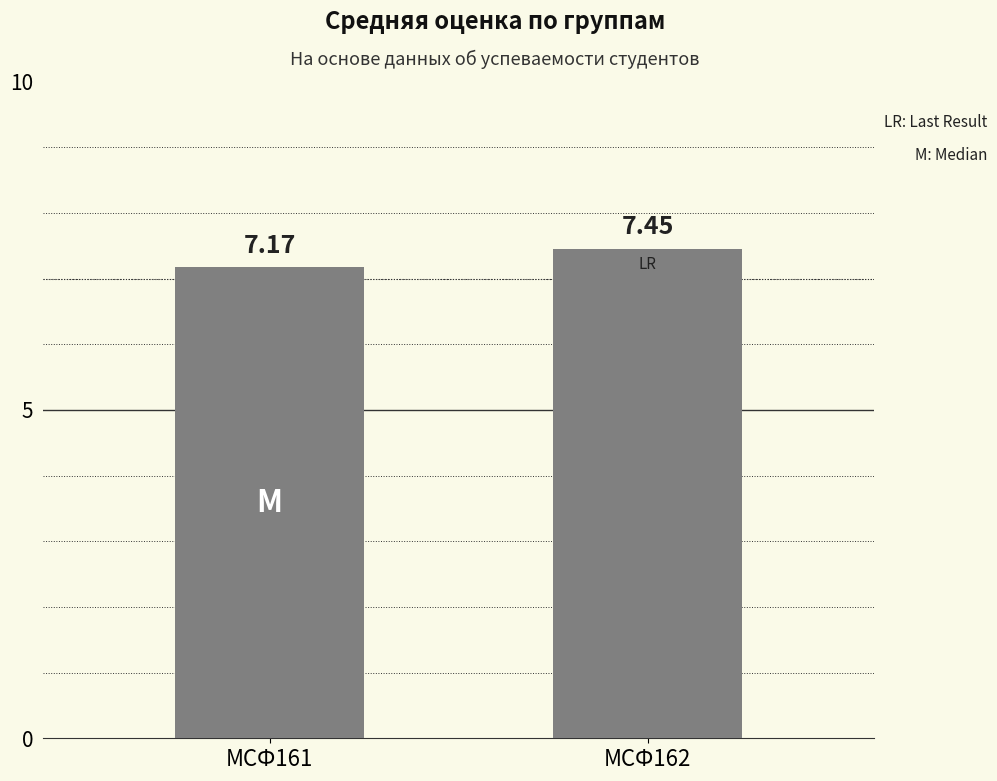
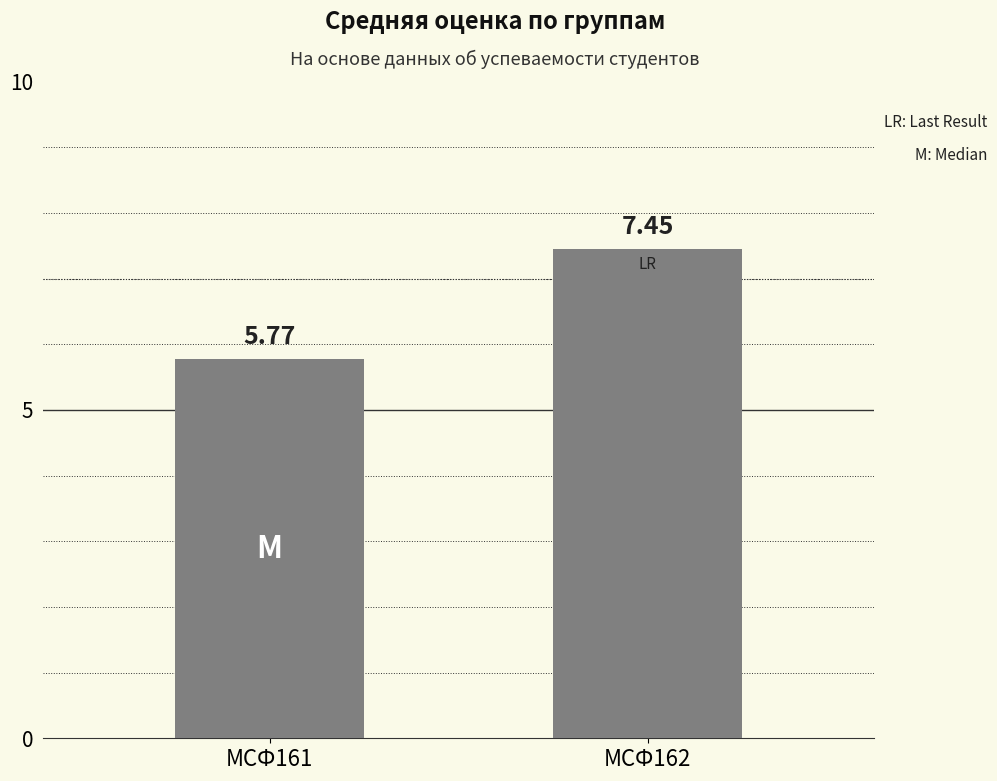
МСФ161: 7.17 -> 5.77
